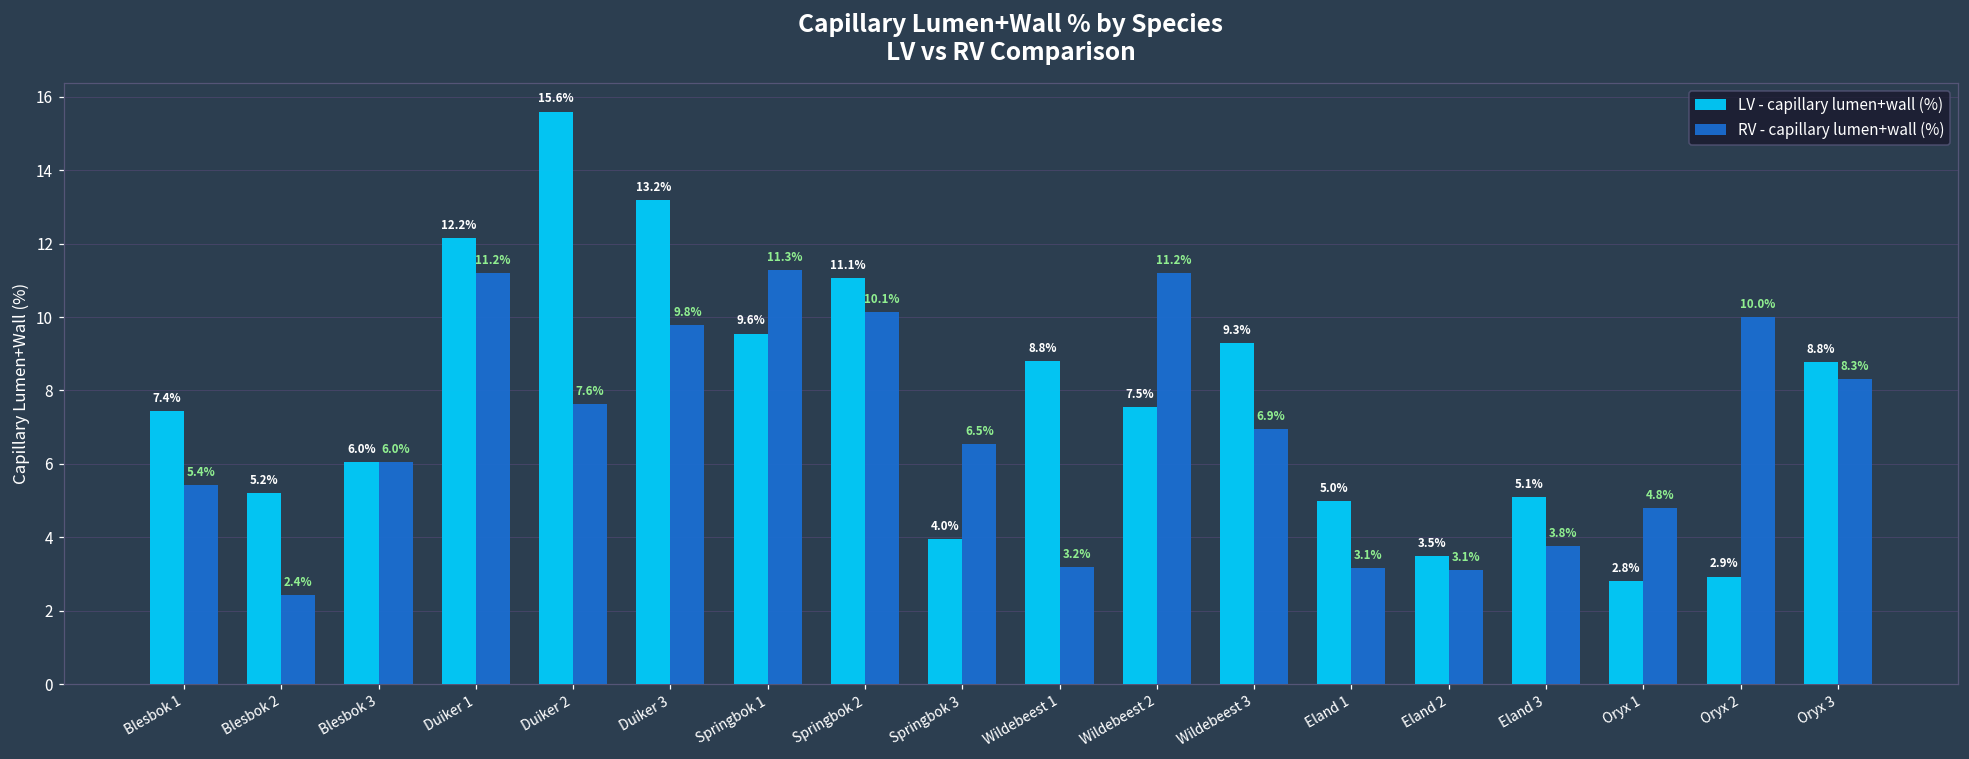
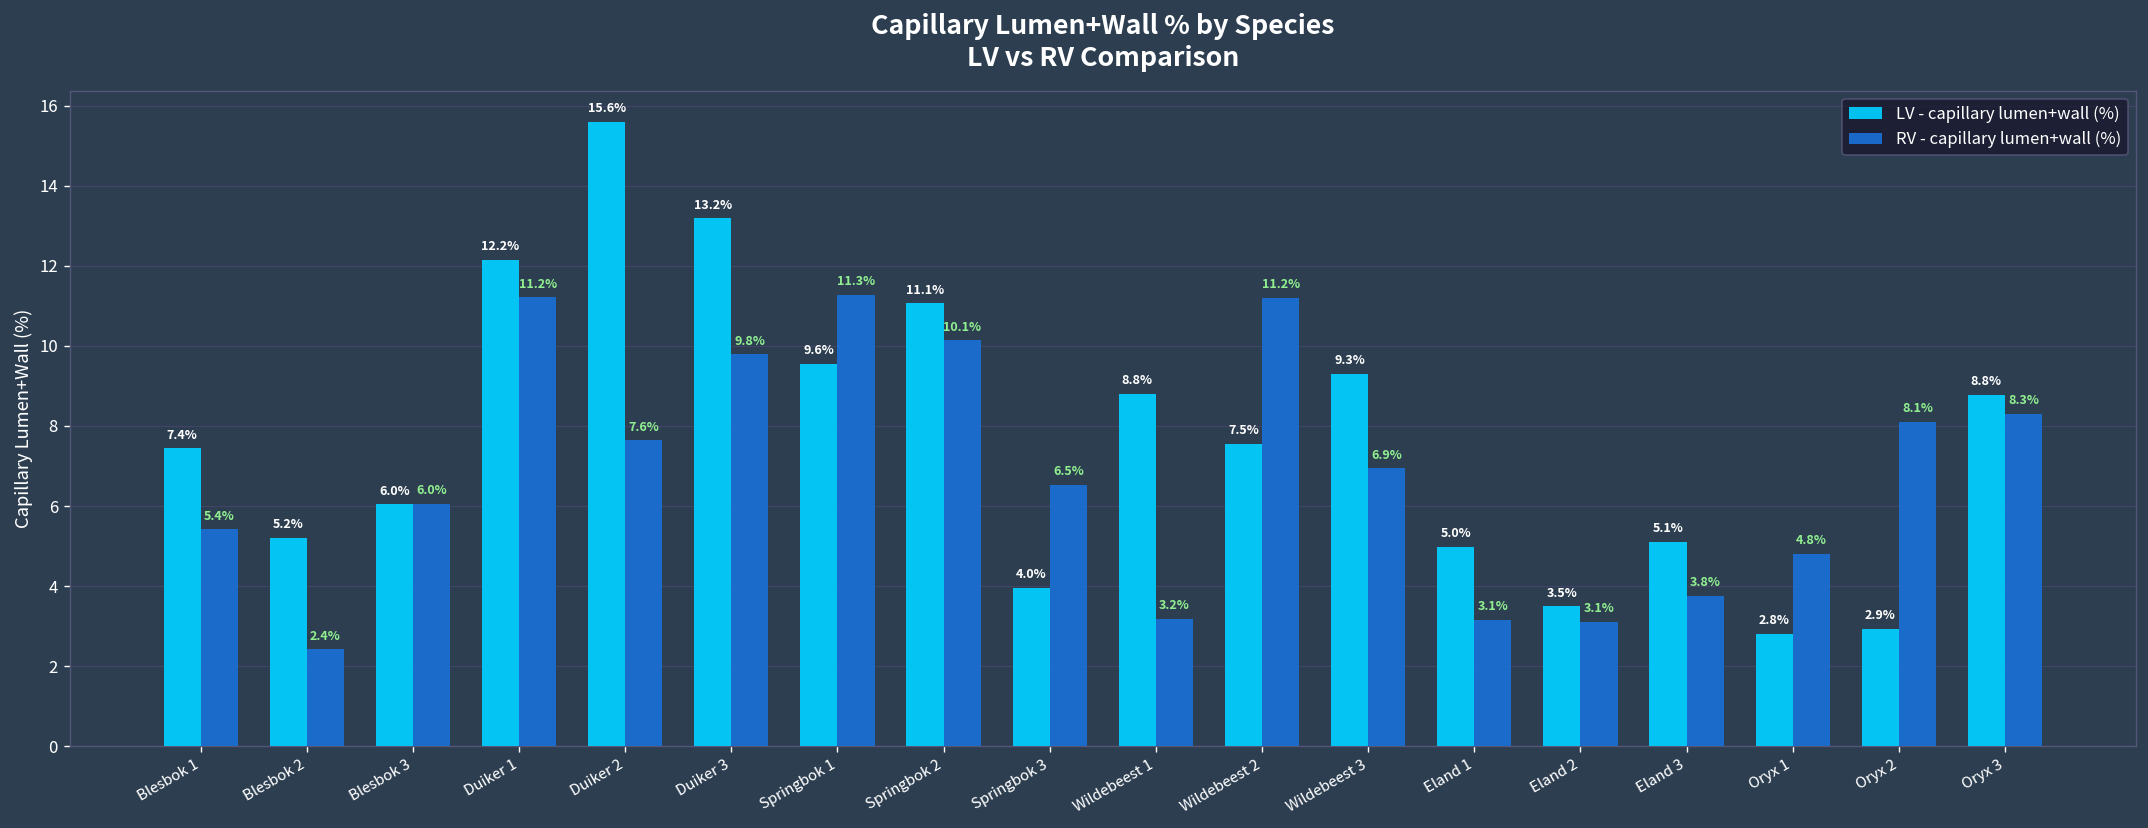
RV - capillary lumen+wall (%), Oryx 2: 10.0% -> 8.1%
